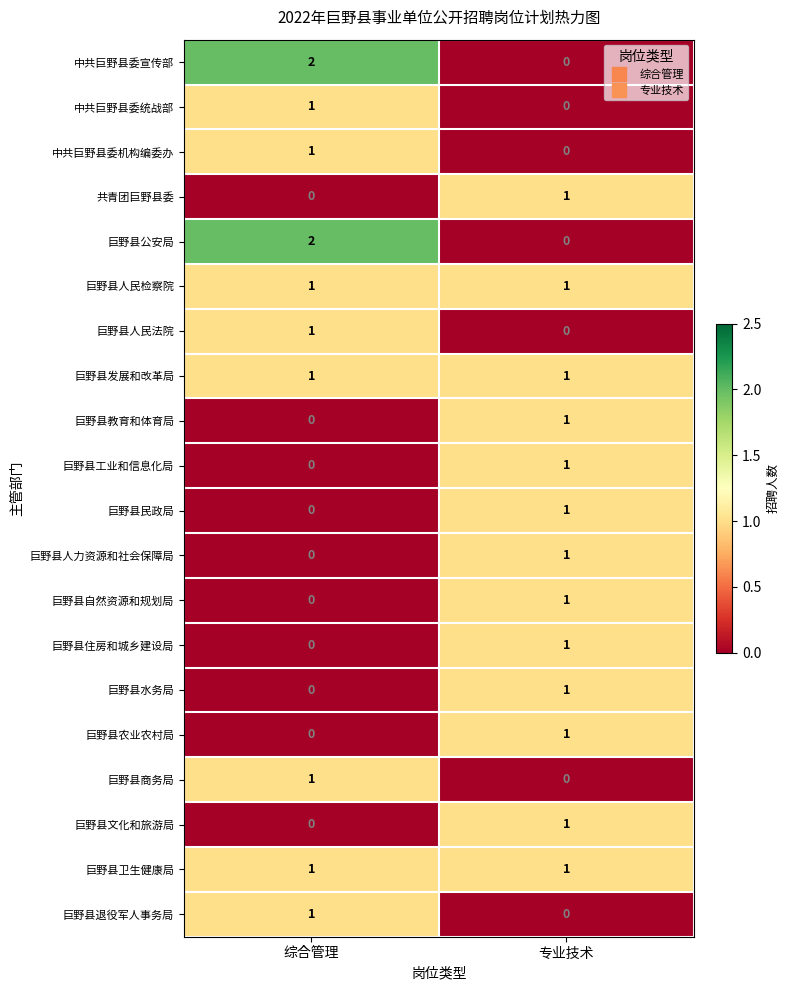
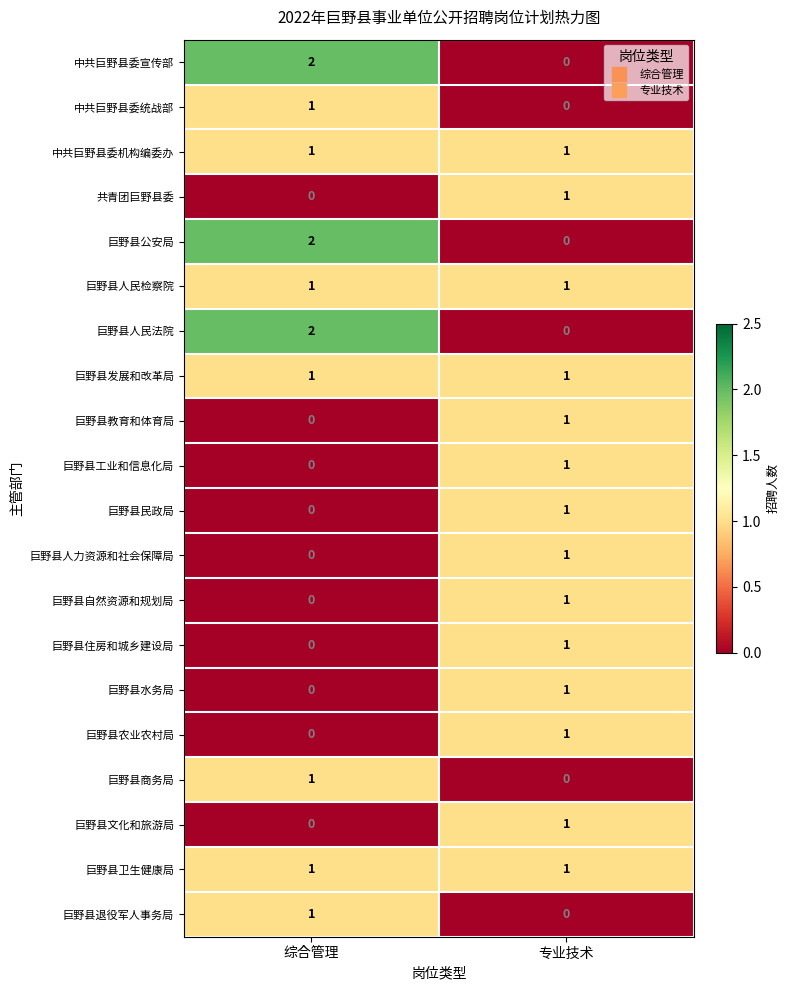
中共巨野县委机构编委办, 专业技术: 0 -> 1
巨野县人民法院, 综合管理: 1 -> 2
